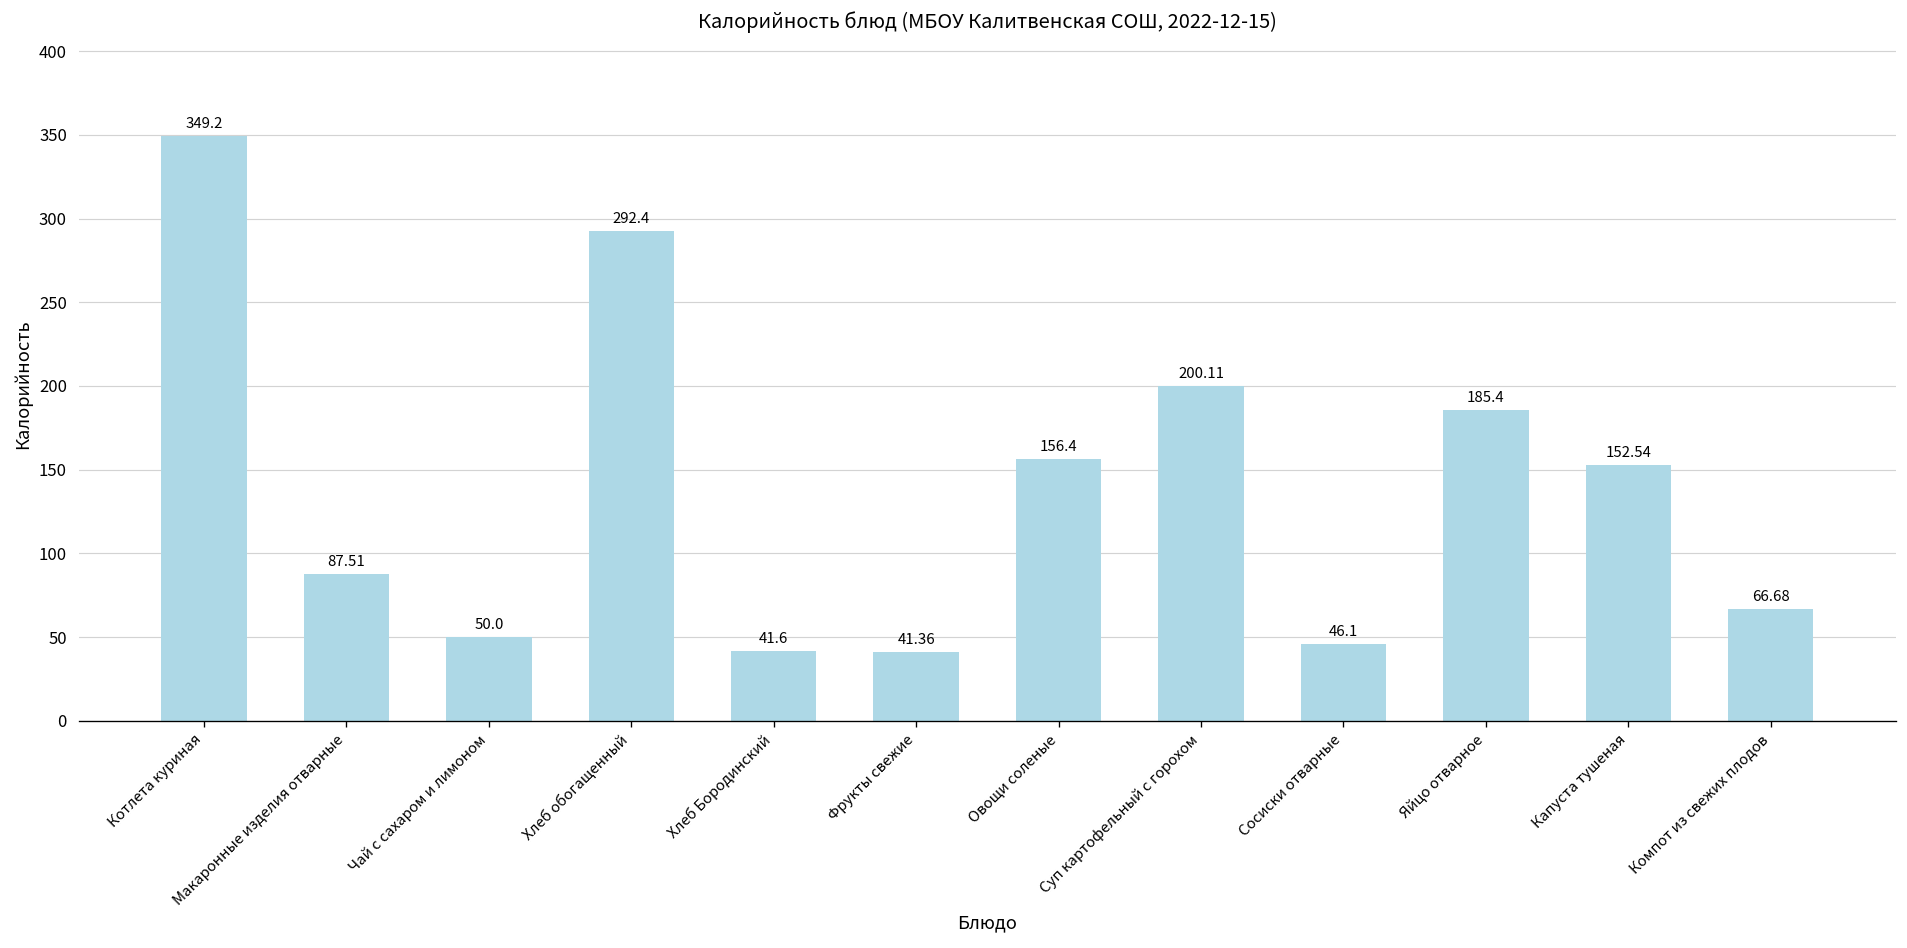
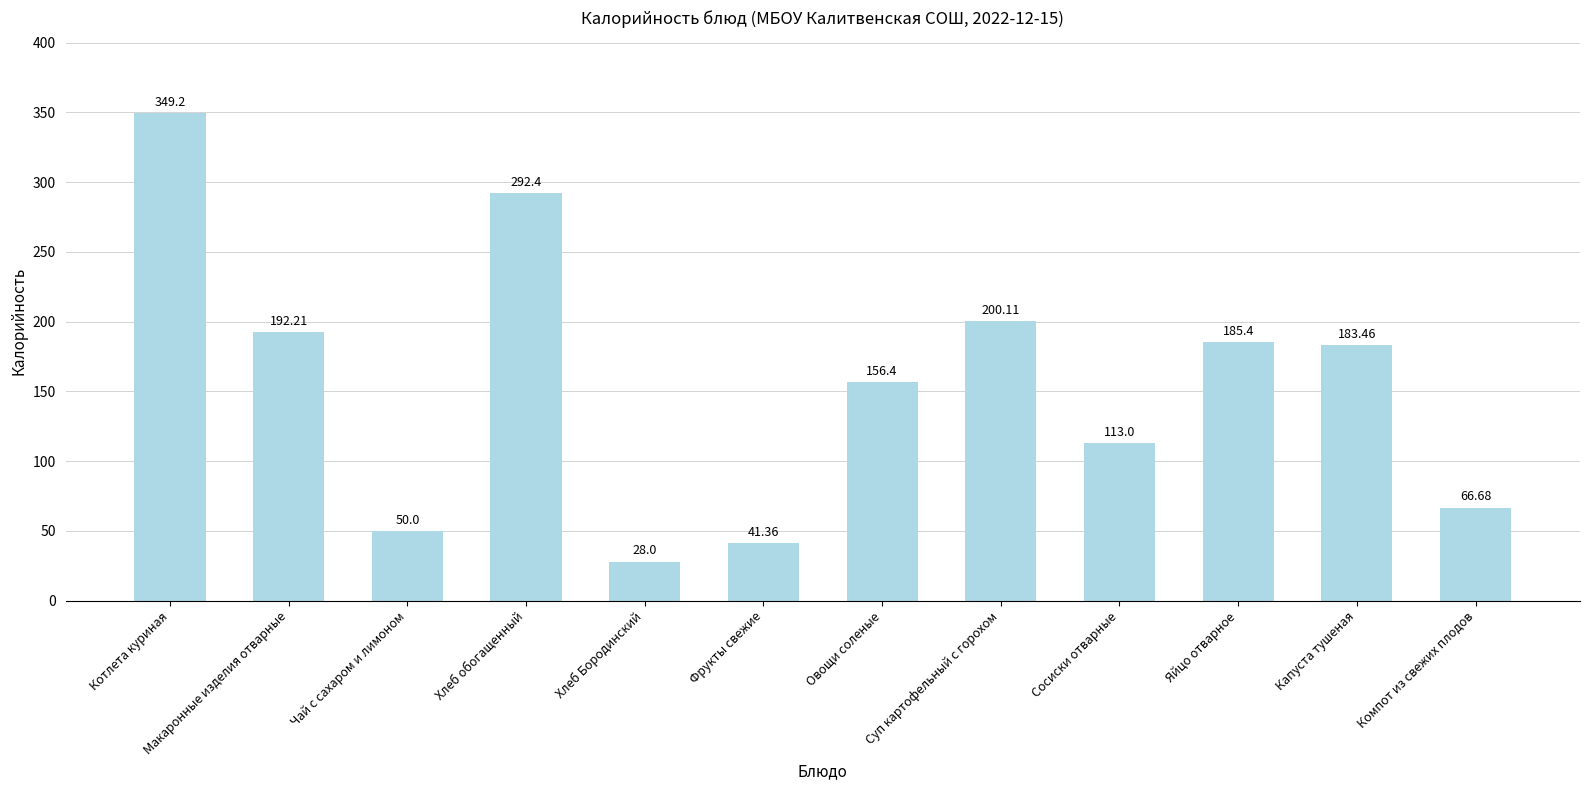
Макаронные изделия отварные: 87.51 -> 192.21
Хлеб Бородинский: 41.6 -> 28.0
Сосиски отварные: 46.1 -> 113.0
Капуста тушеная: 152.54 -> 183.46
